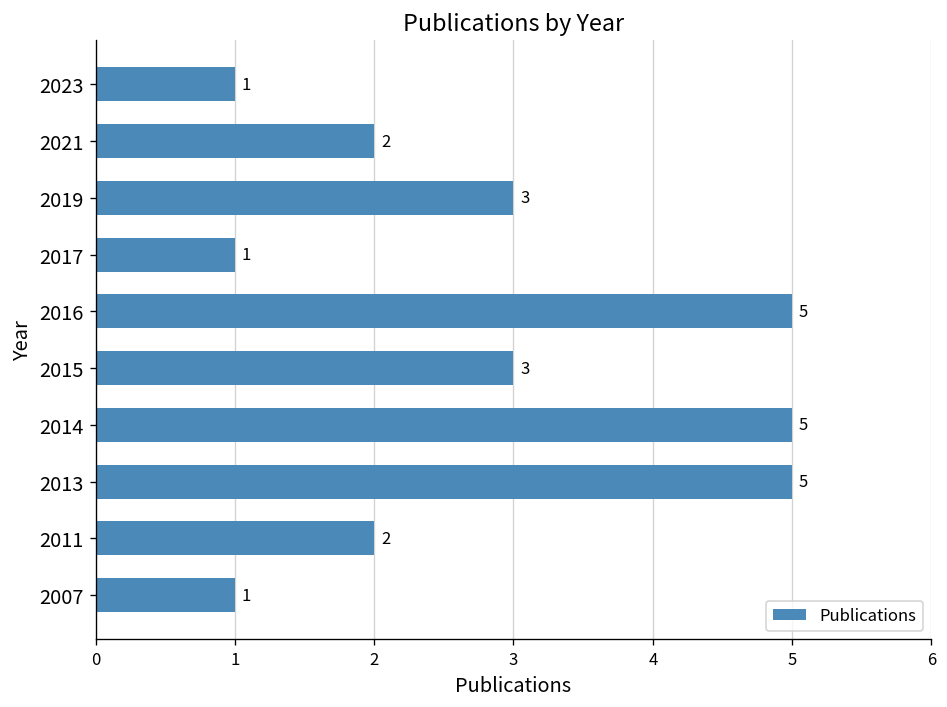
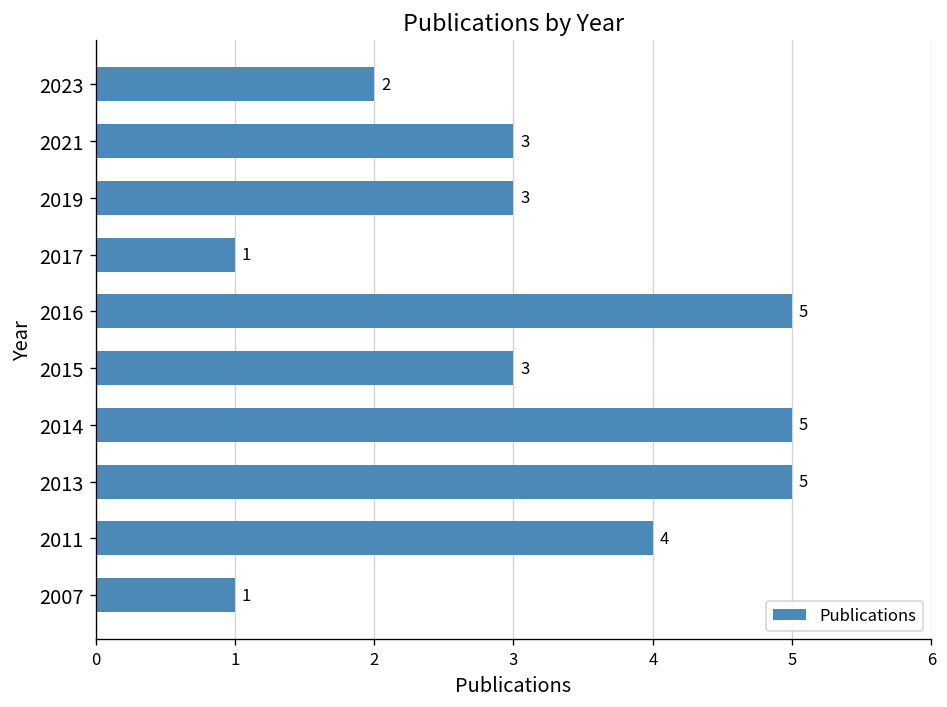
2023: 1 -> 2
2021: 2 -> 3
2011: 2 -> 4
